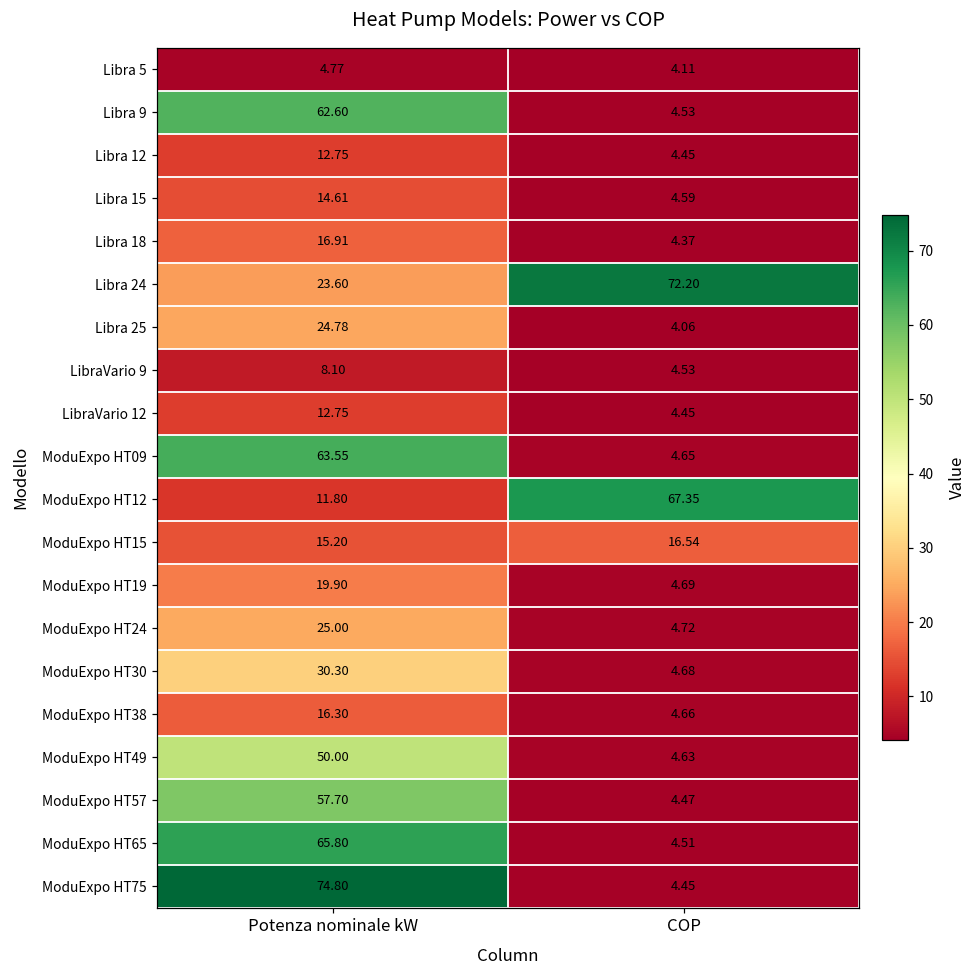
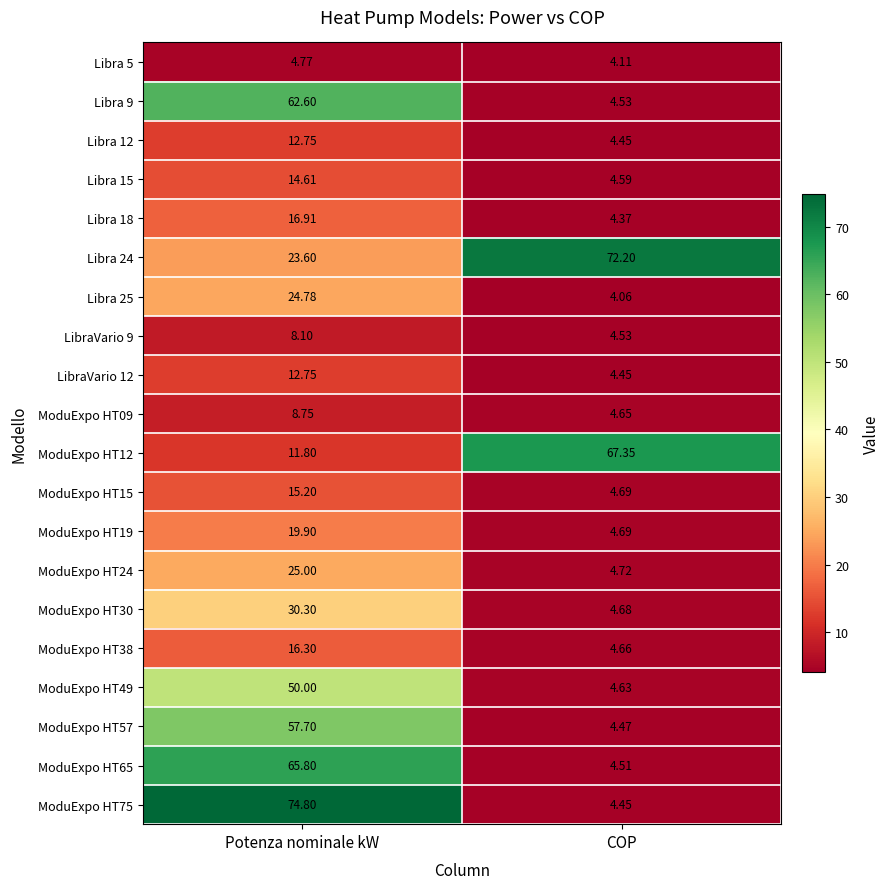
ModuExpo HT09, Potenza nominale kW: 63.55 -> 8.75
ModuExpo HT15, COP: 16.54 -> 4.69
